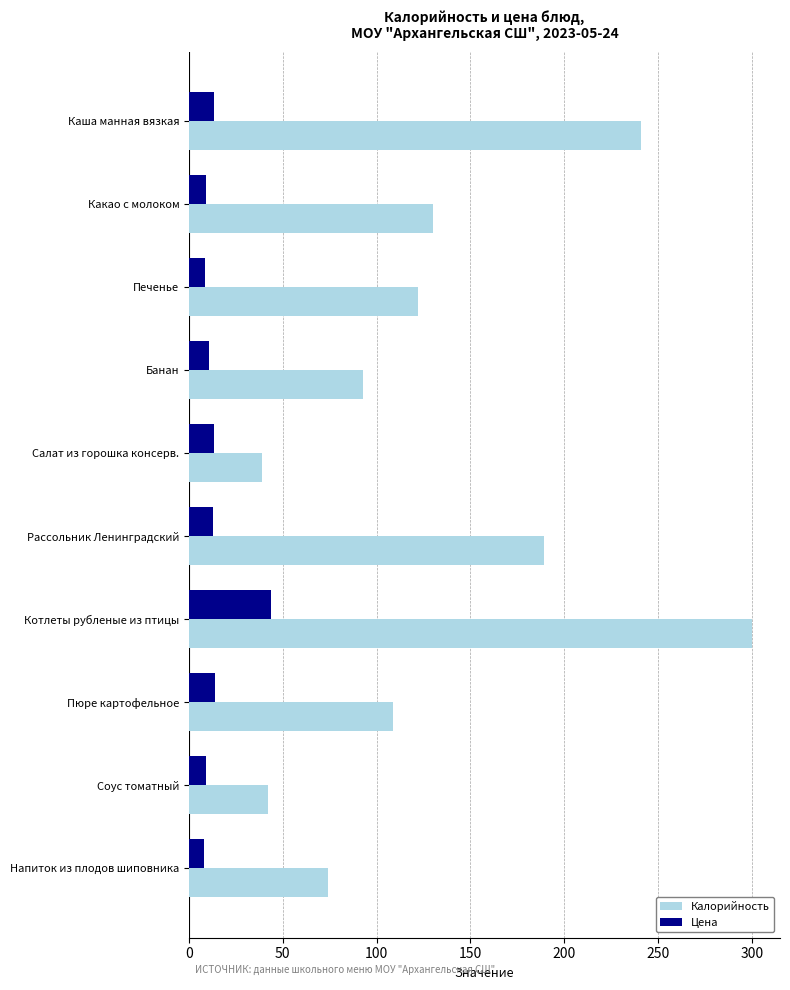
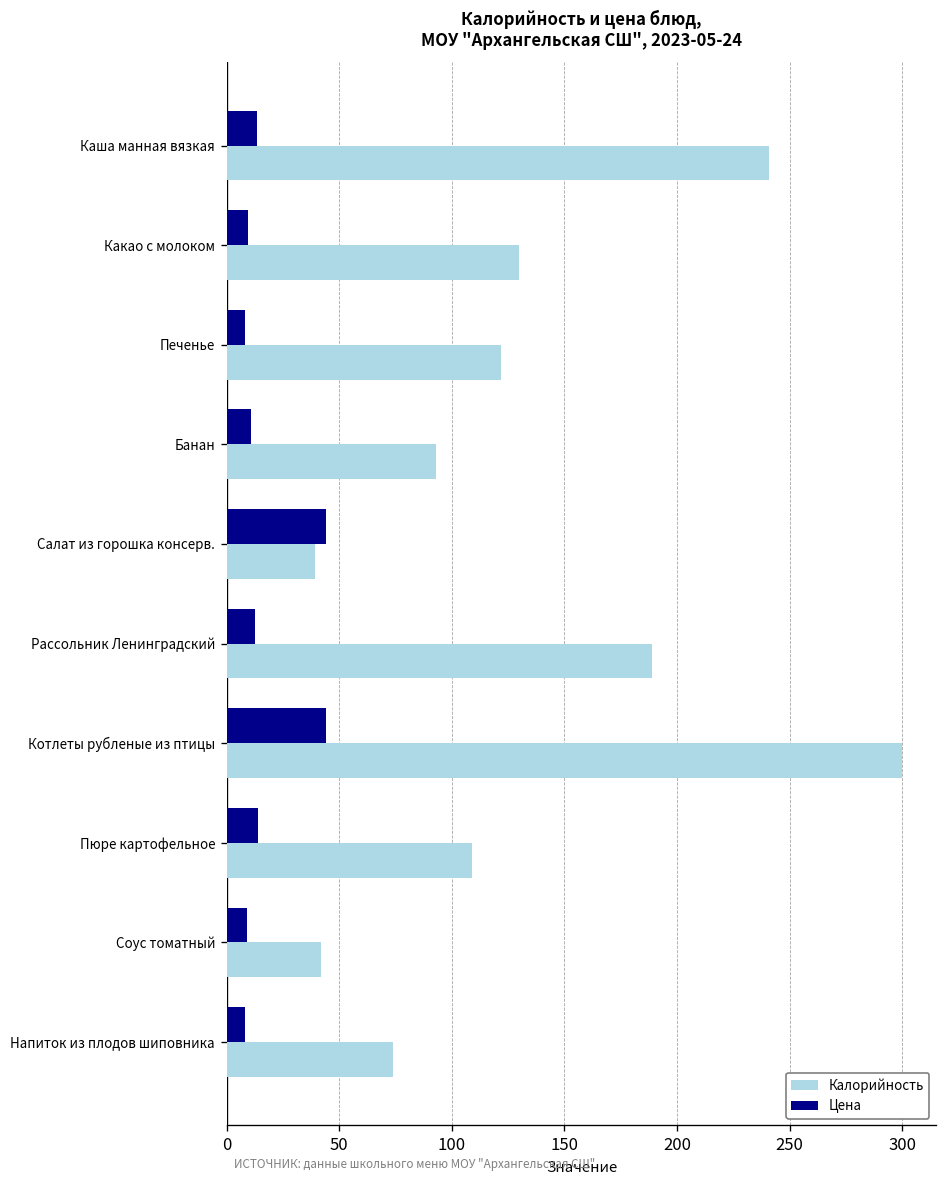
Цена, Салат из горошка консерв.: 14 -> 44
